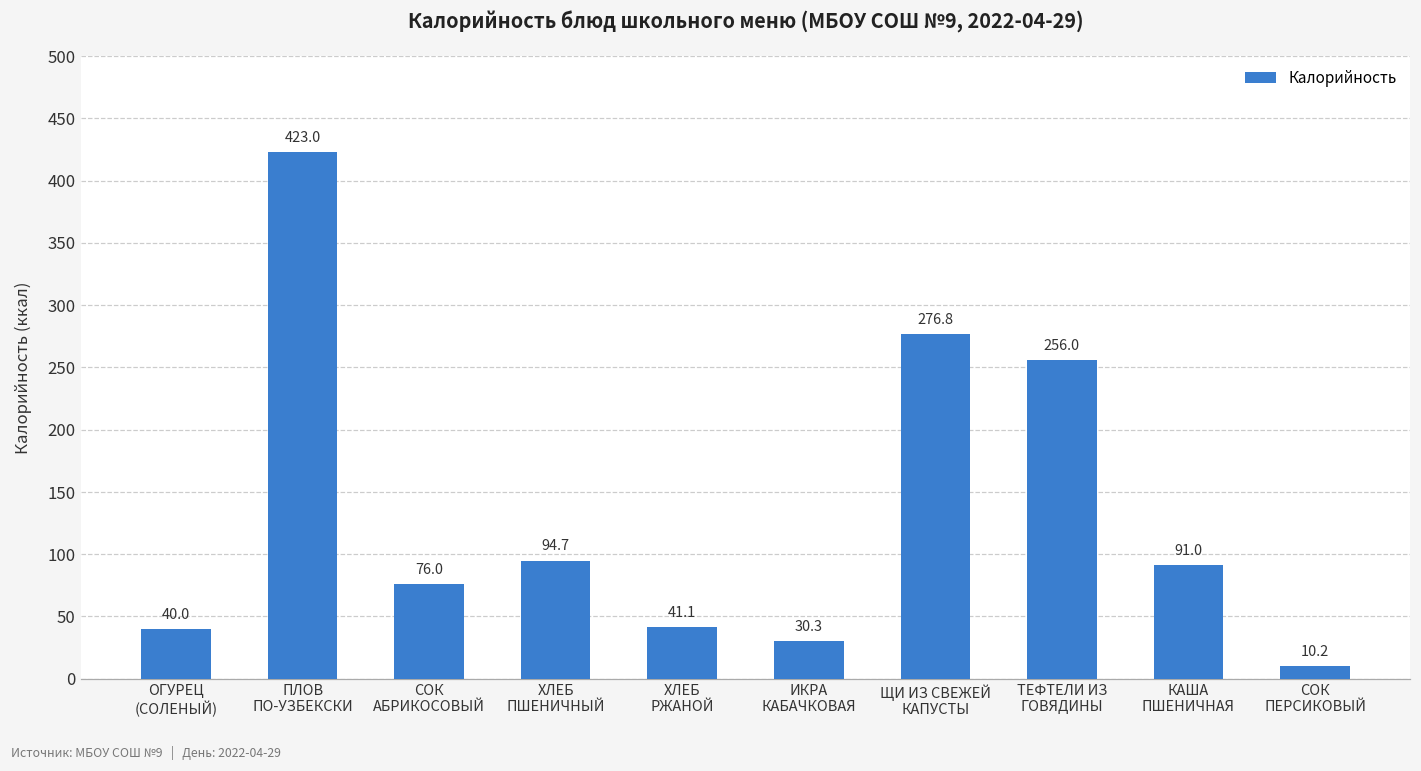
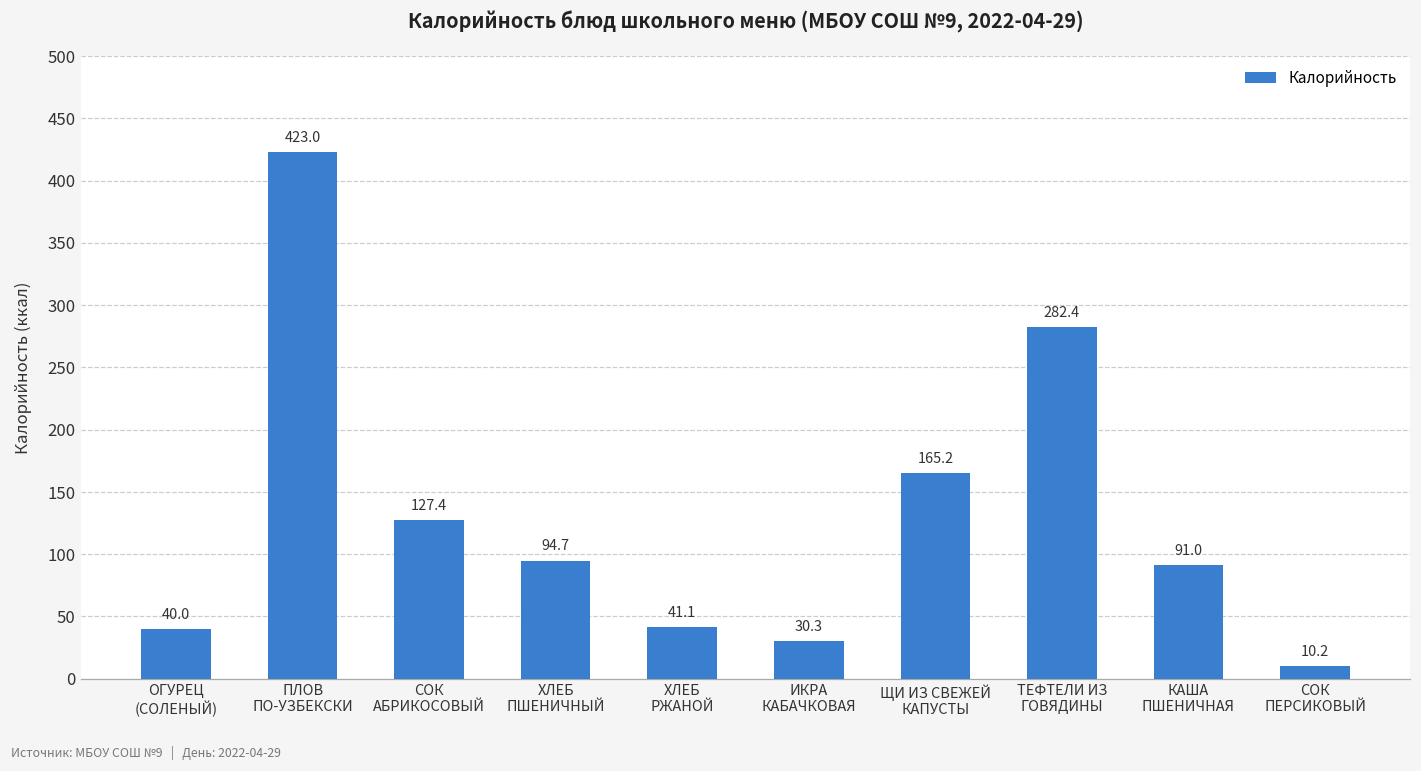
СОК АБРИКОСОВЫЙ: 76.0 -> 127.4
ЩИ ИЗ СВЕЖЕЙ КАПУСТЫ: 276.8 -> 165.2
ТЕФТЕЛИ ИЗ ГОВЯДИНЫ: 256.0 -> 282.4
